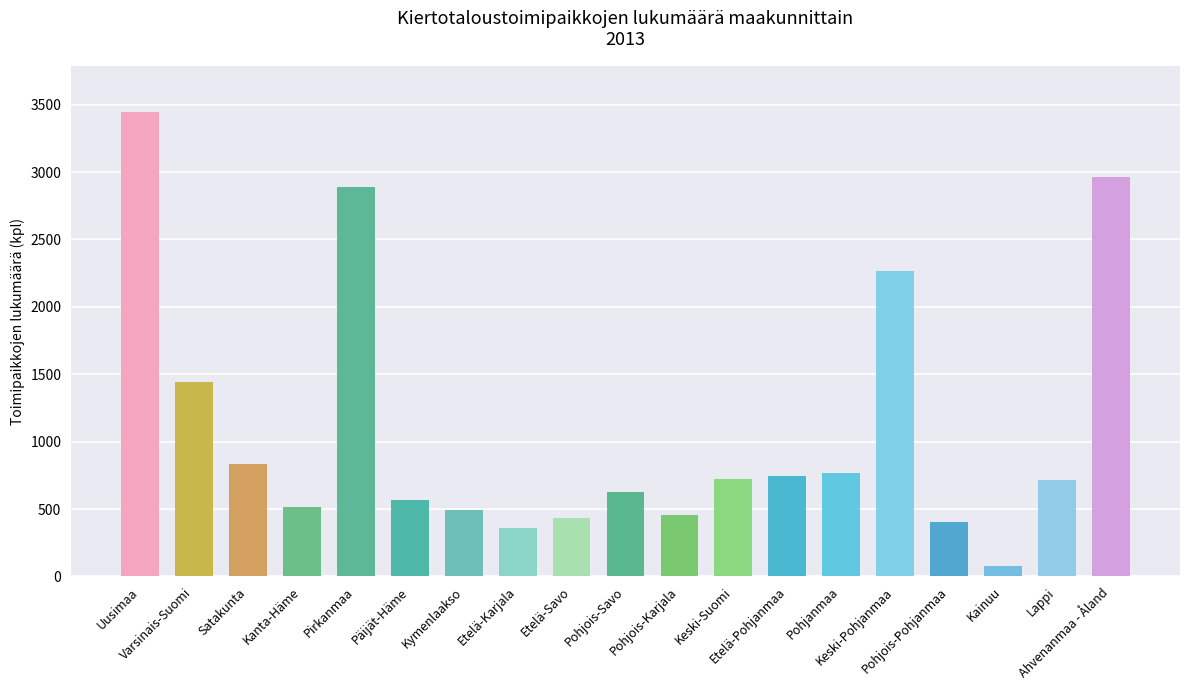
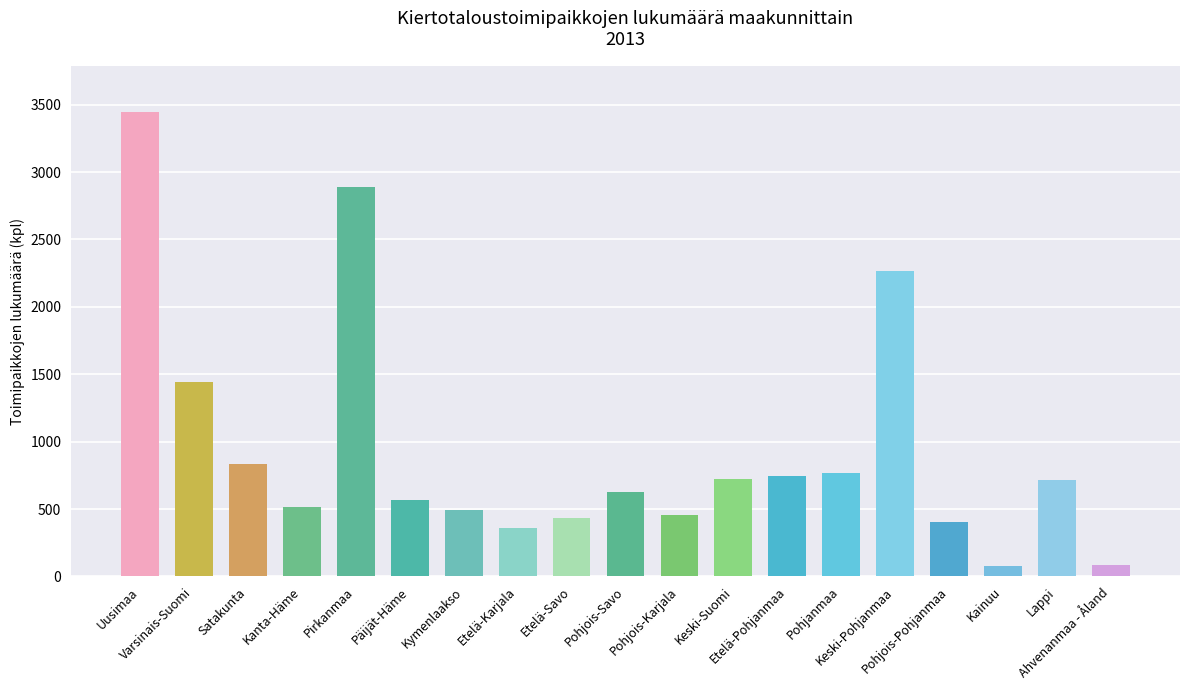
Ahvenanmaa - Åland: 2970 -> 80
